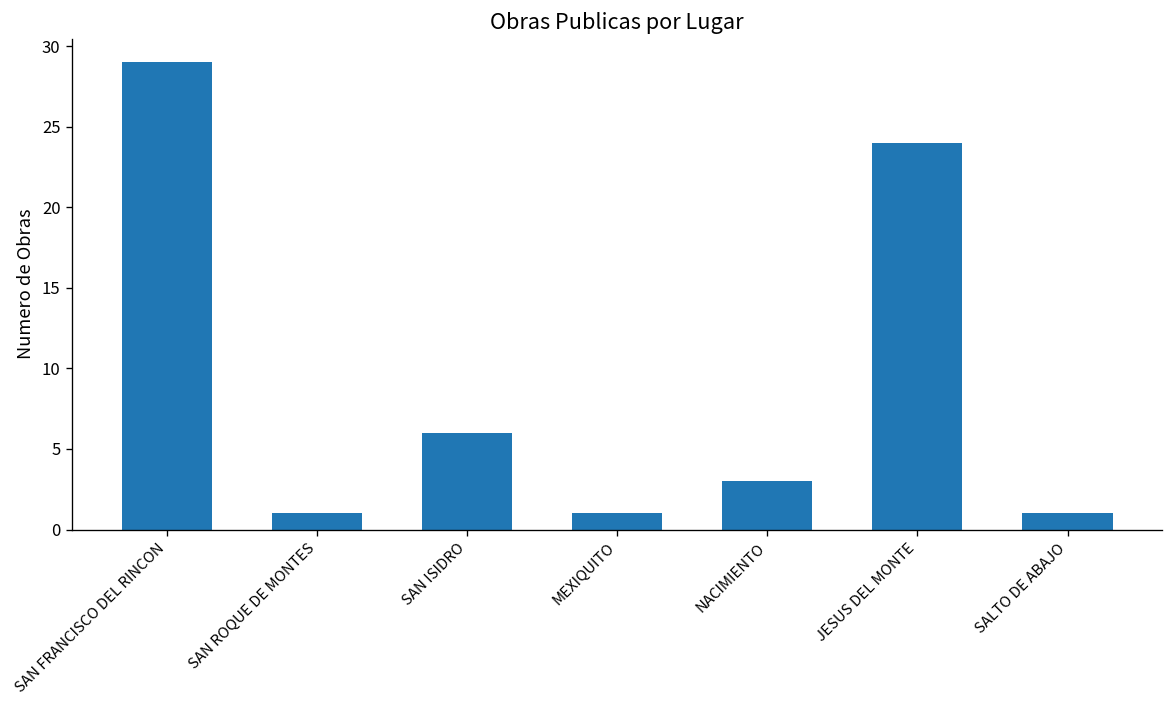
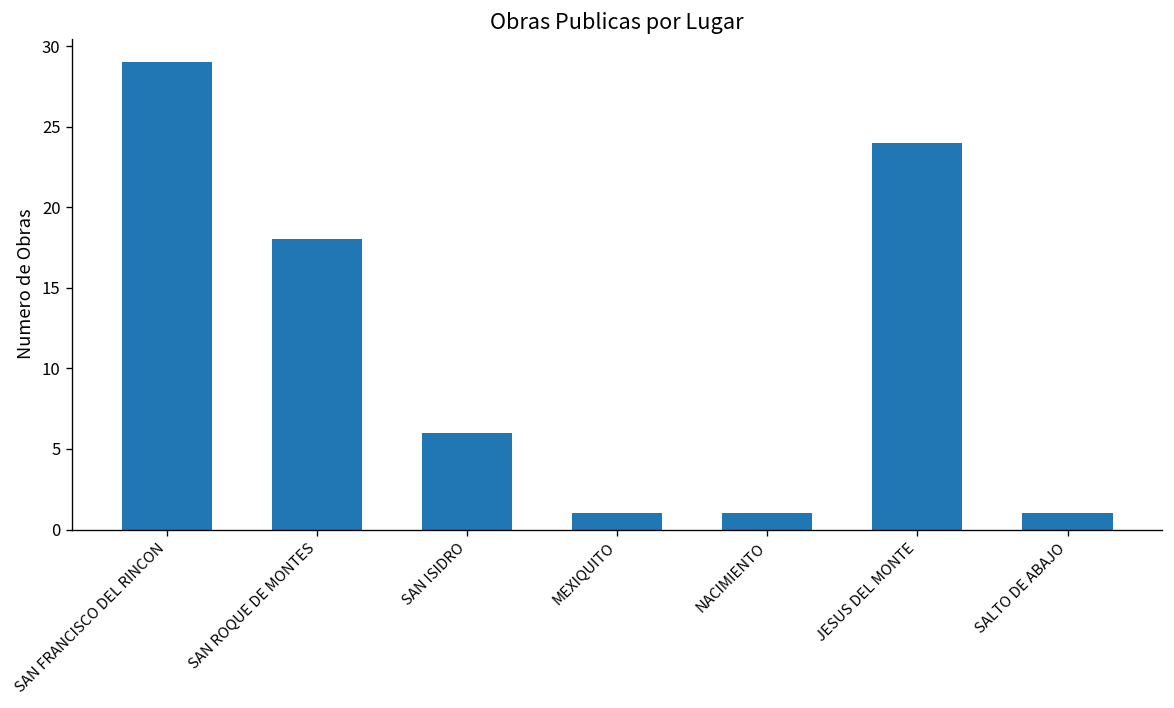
SAN ROQUE DE MONTES: 1 -> 18
NACIMIENTO: 3 -> 1
